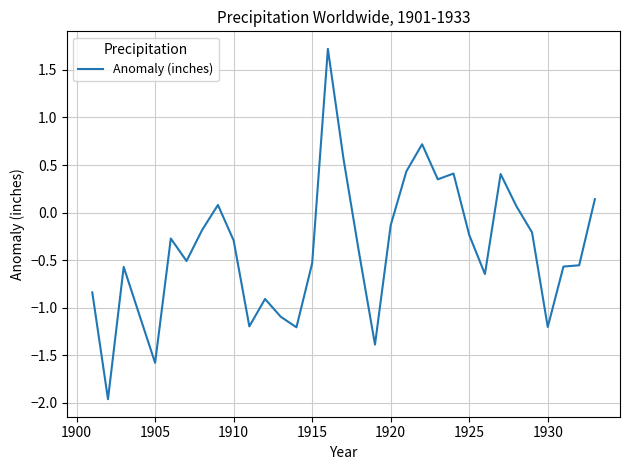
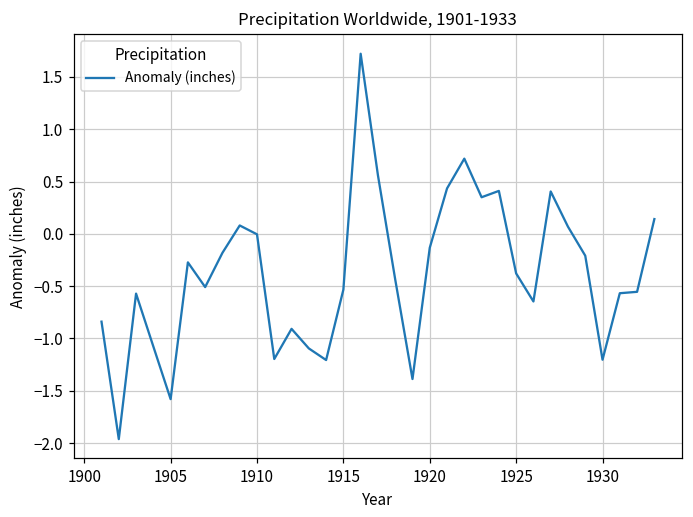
1910: -0.3 -> 0.0
1925: -0.2 -> -0.4
